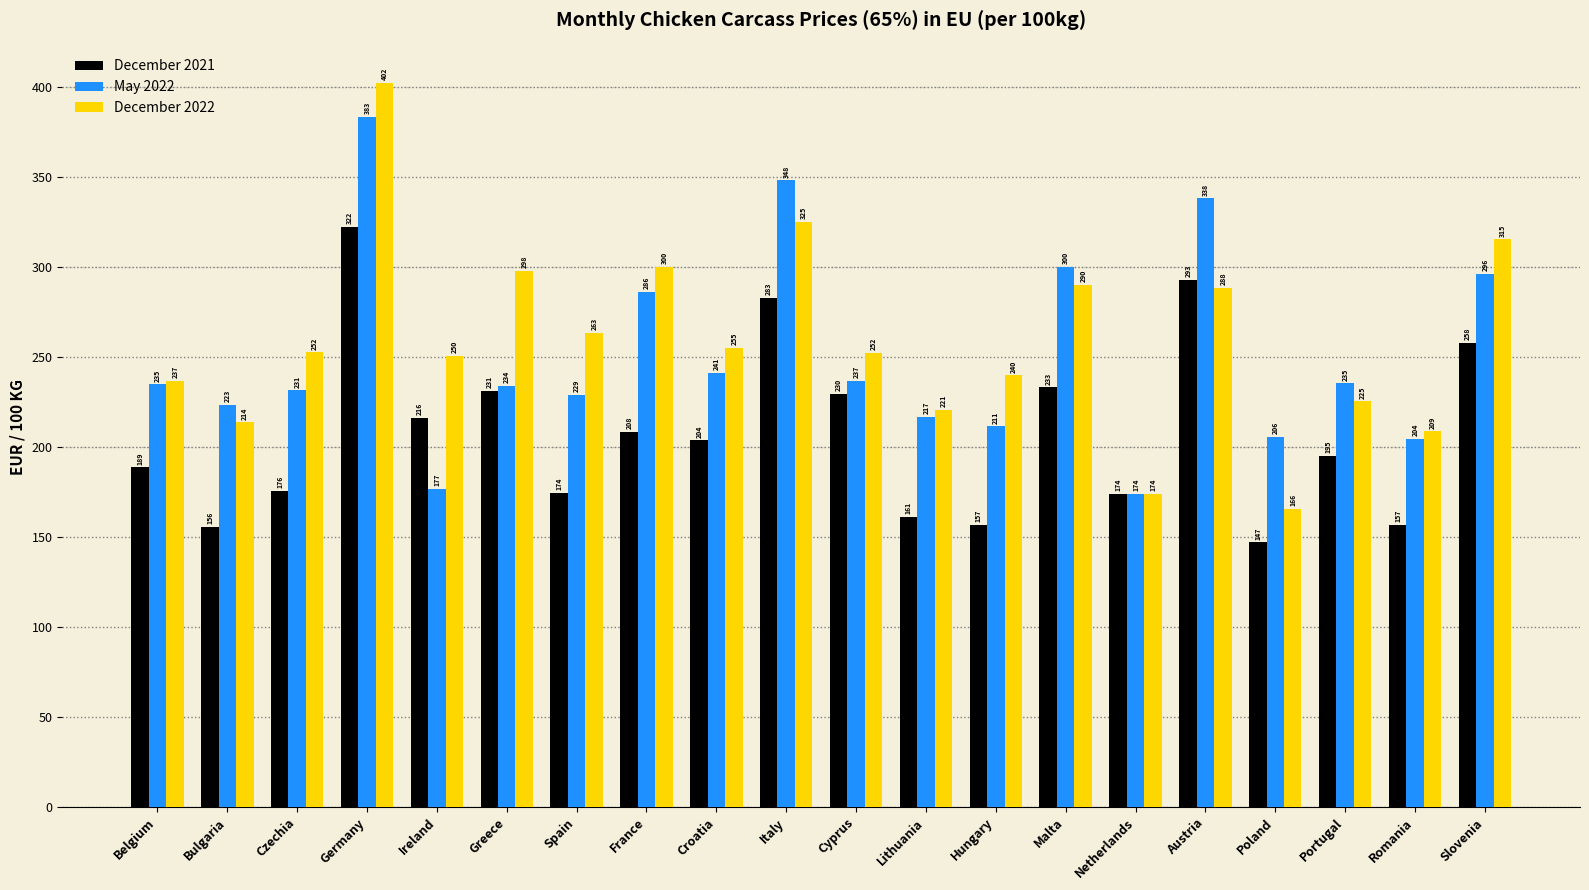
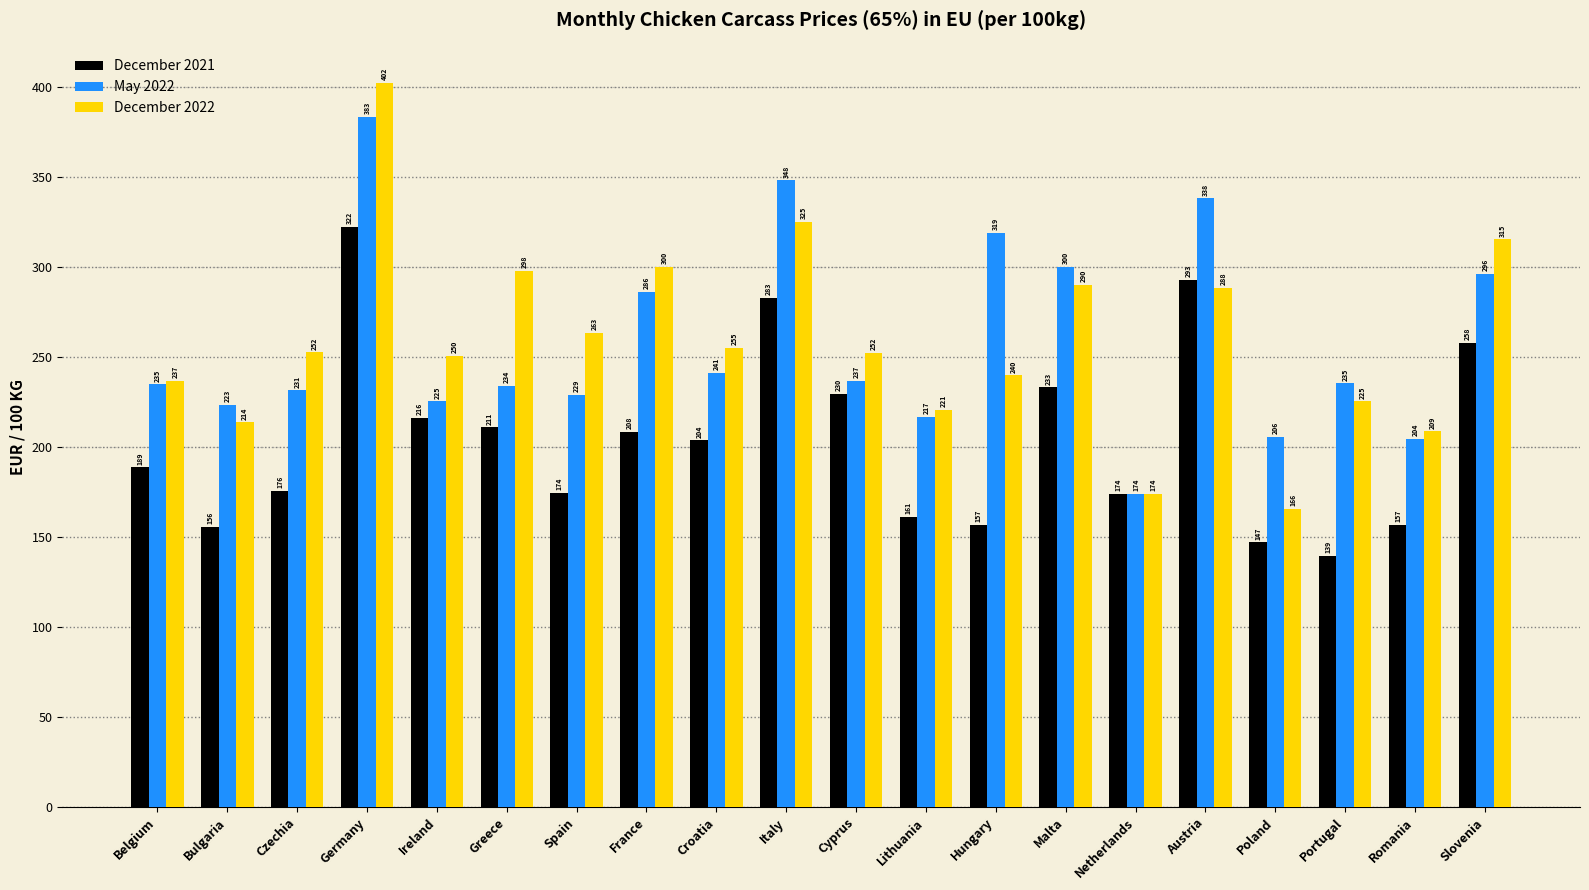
May 2022, Ireland: 177 -> 225
December 2021, Greece: 231 -> 211
May 2022, Hungary: 211 -> 319
December 2021, Portugal: 195 -> 139
